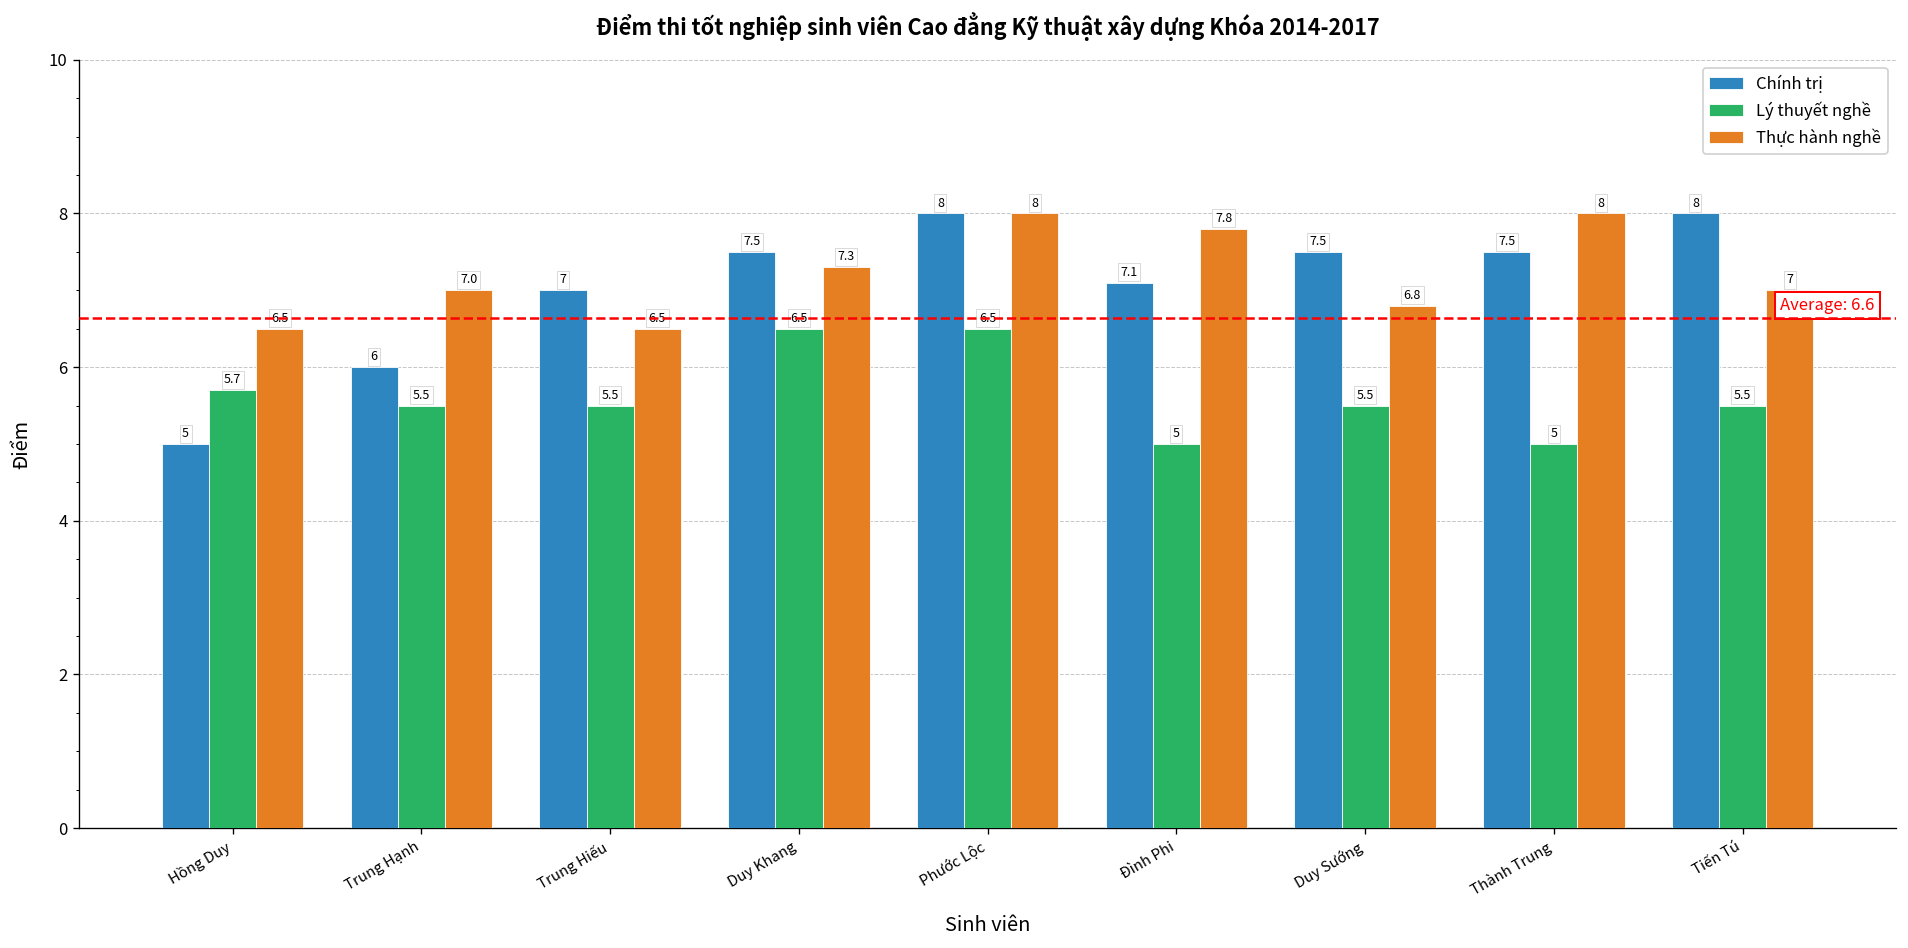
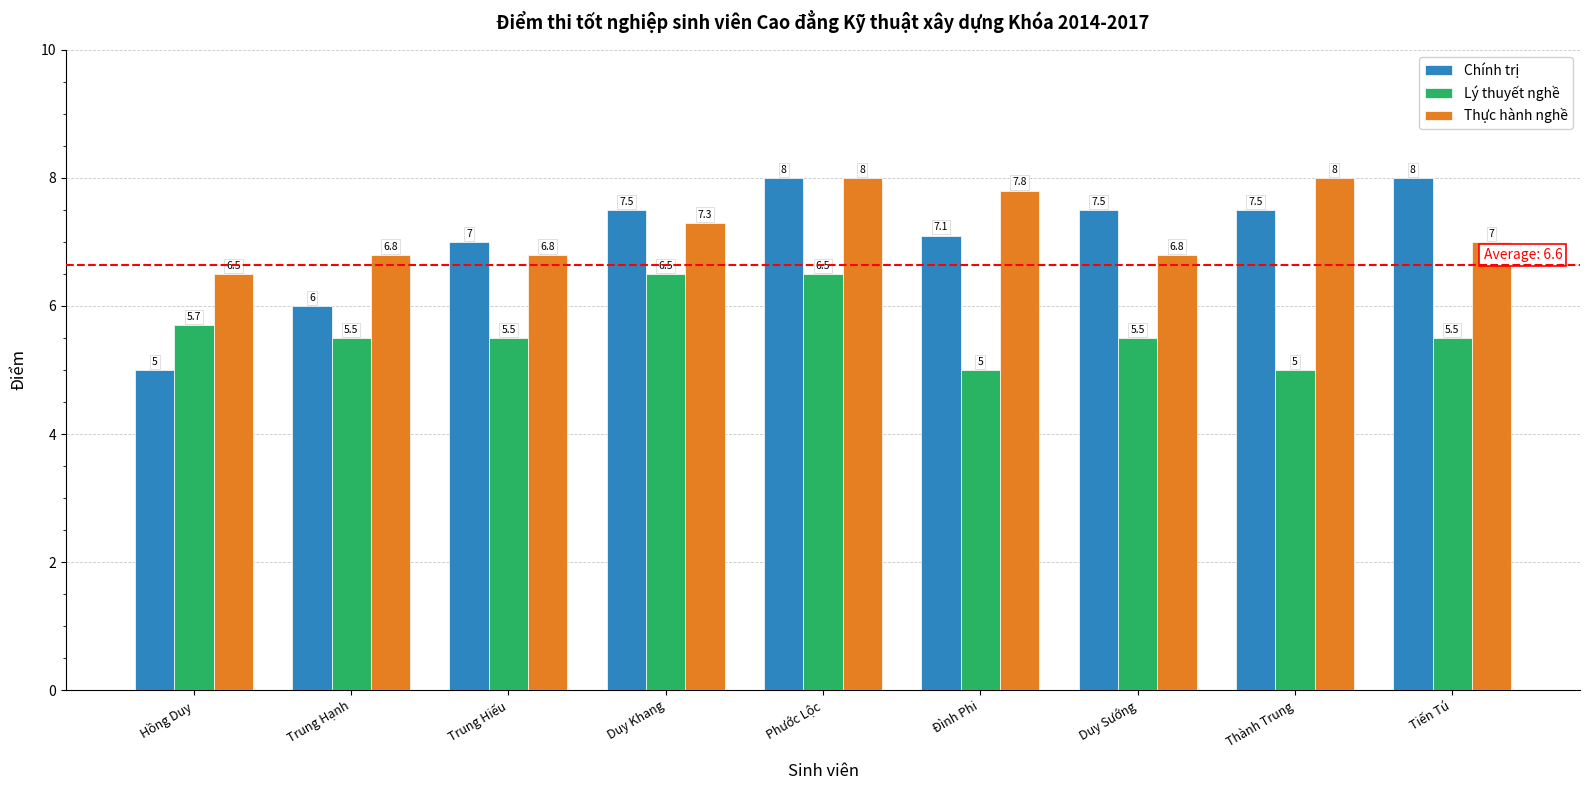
Thực hành nghề, Trung Hạnh: 7.0 -> 6.8
Thực hành nghề, Trung Hiếu: 6.5 -> 6.8
